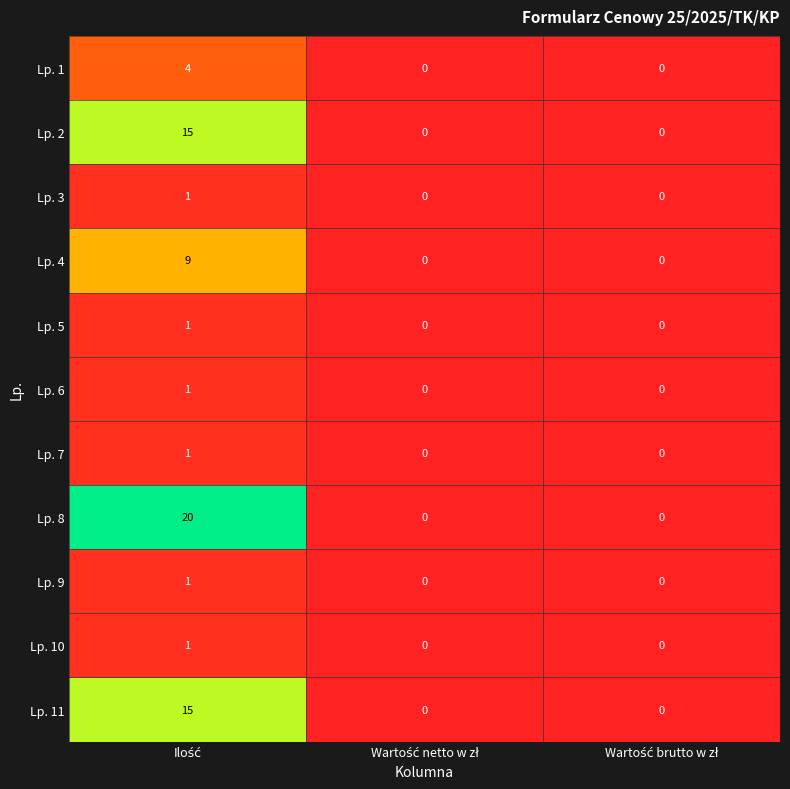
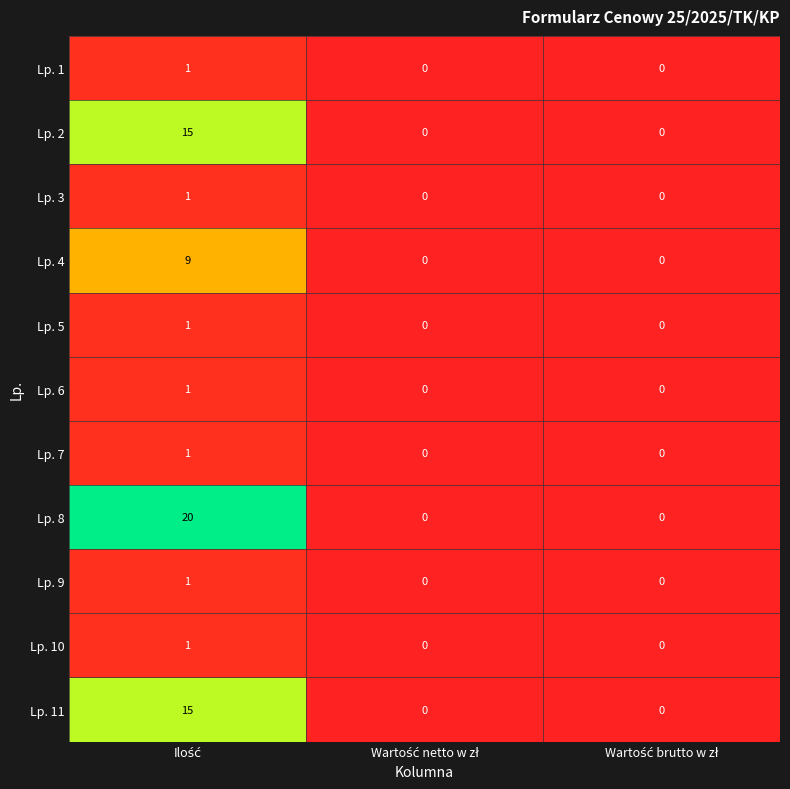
Lp. 1, Ilość: 4 -> 1
